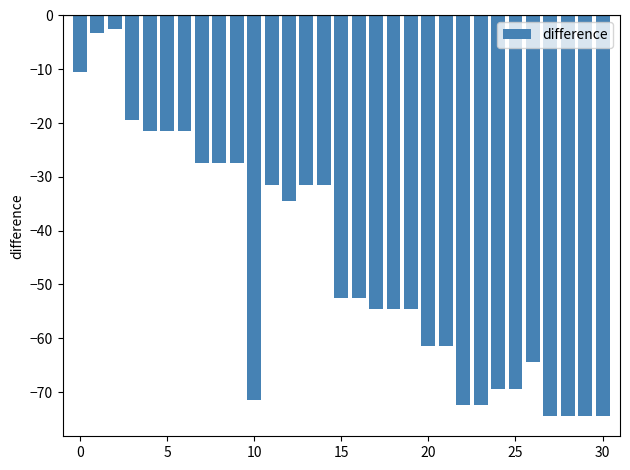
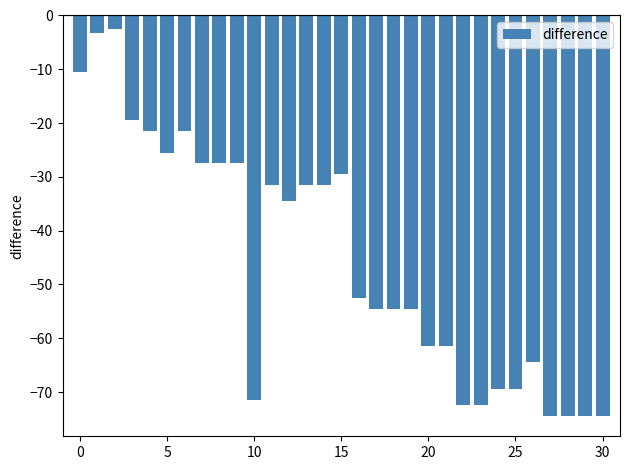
5: -22 -> -26
15: -53 -> -30
